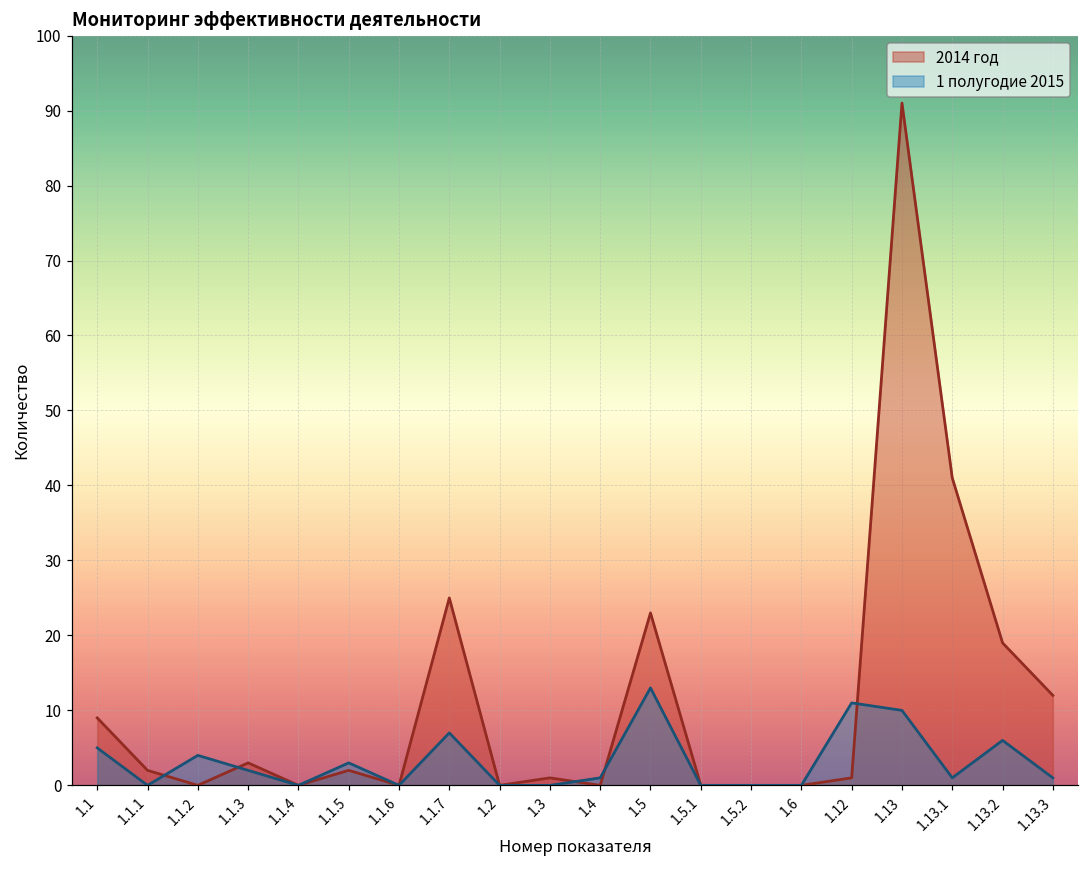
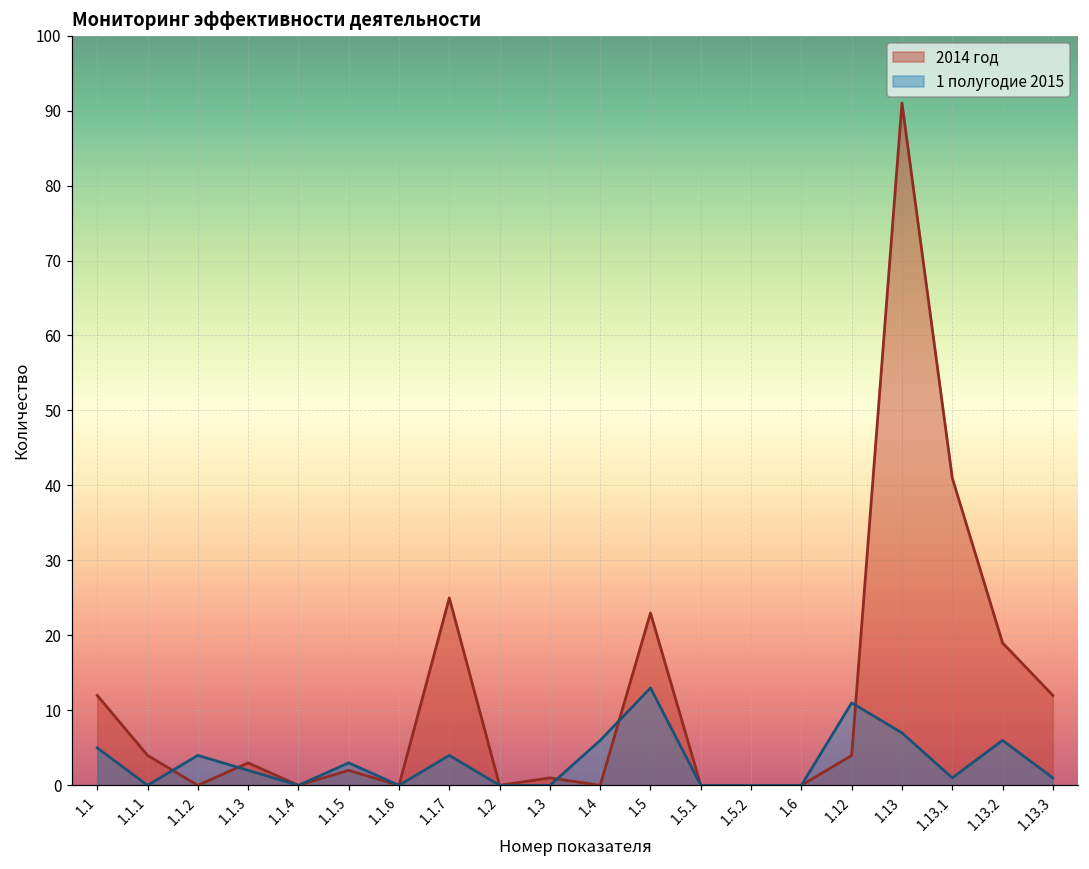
2014 год, 1.1: 9 -> 12
2014 год, 1.1.1: 2 -> 4
1 полугодие 2015, 1.1.7: 7 -> 4
1 полугодие 2015, 1.4: 1 -> 6
2014 год, 1.12: 1 -> 4
1 полугодие 2015, 1.13: 10 -> 7
